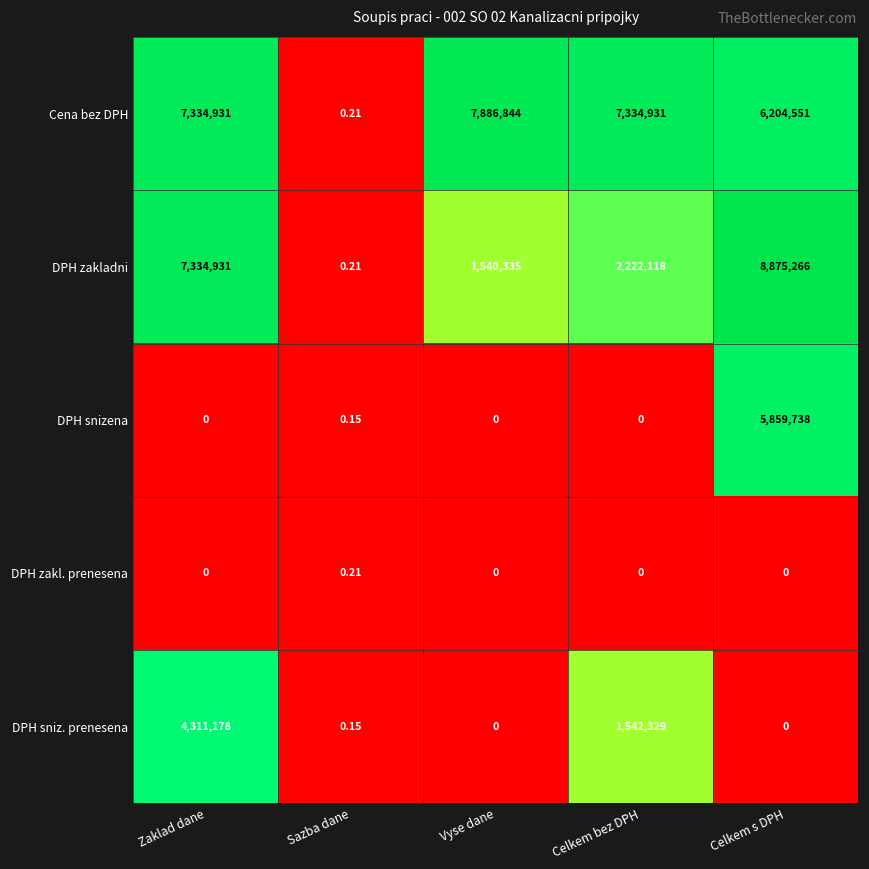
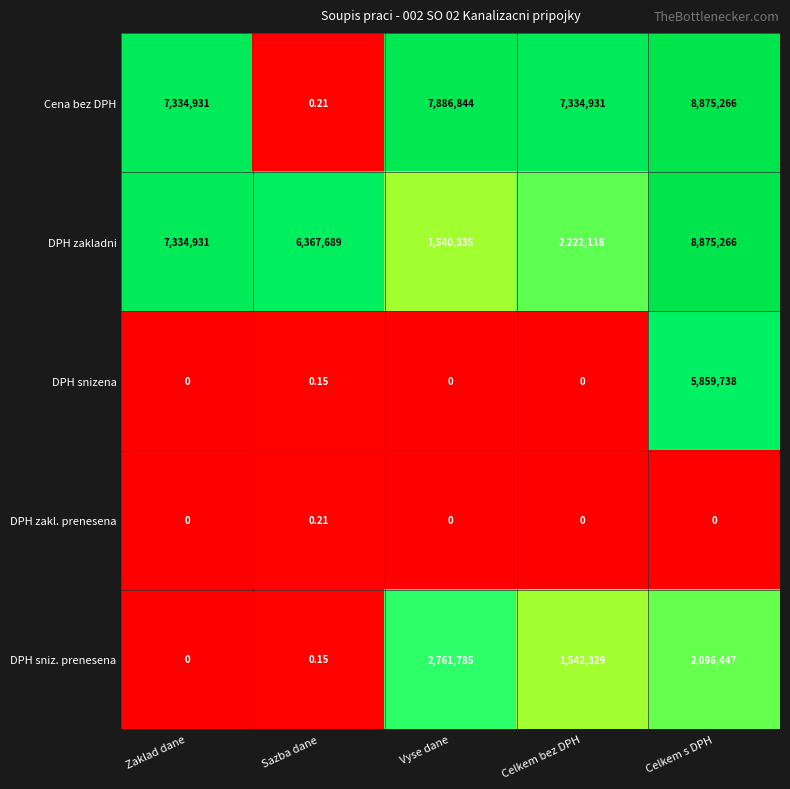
Cena bez DPH, Celkem s DPH: 6,204,551 -> 8,875,266
DPH zakladni, Sazba dane: 0.21 -> 6,367,689
DPH sniz. prenesena, Zaklad dane: 4,311,178 -> 0
DPH sniz. prenesena, Vyse dane: 0 -> 2,761,785
DPH sniz. prenesena, Celkem s DPH: 0 -> 2,096,447
